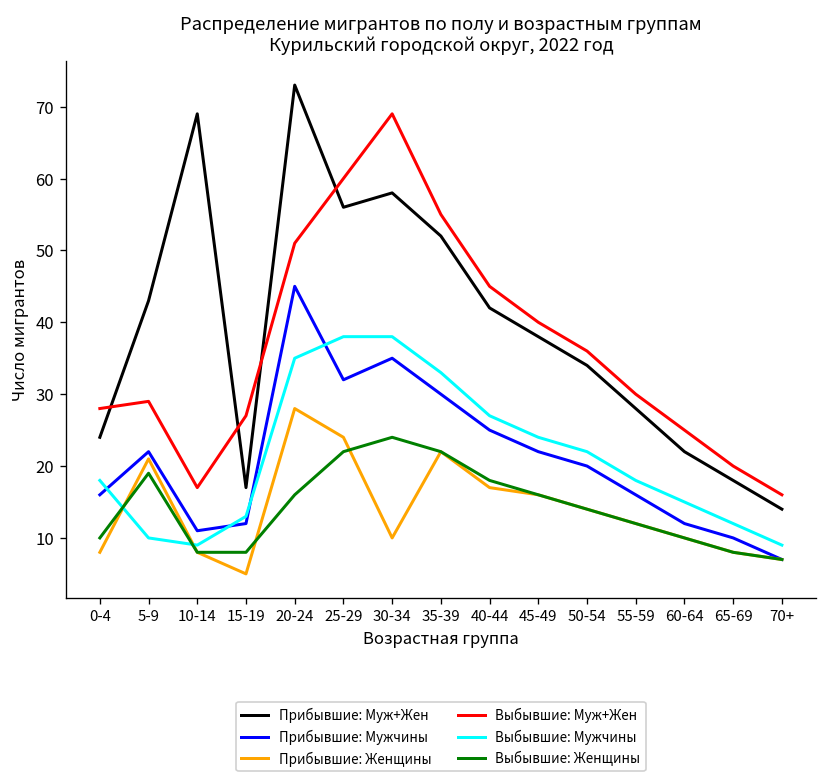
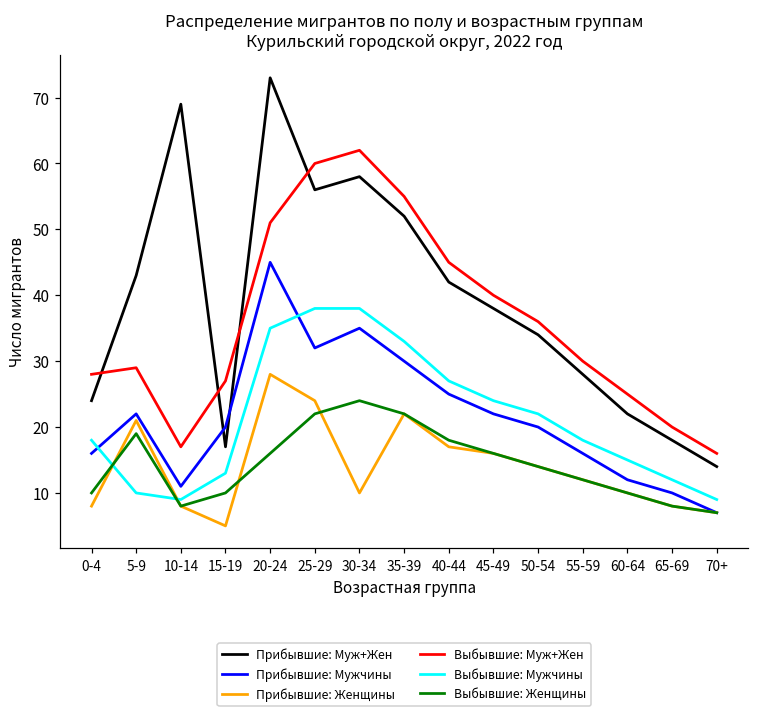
Прибывшие: Мужчины, 15-19: 12 -> 20
Выбывшие: Женщины, 15-19: 8 -> 10
Выбывшие: Муж+Жен, 30-34: 69 -> 62
